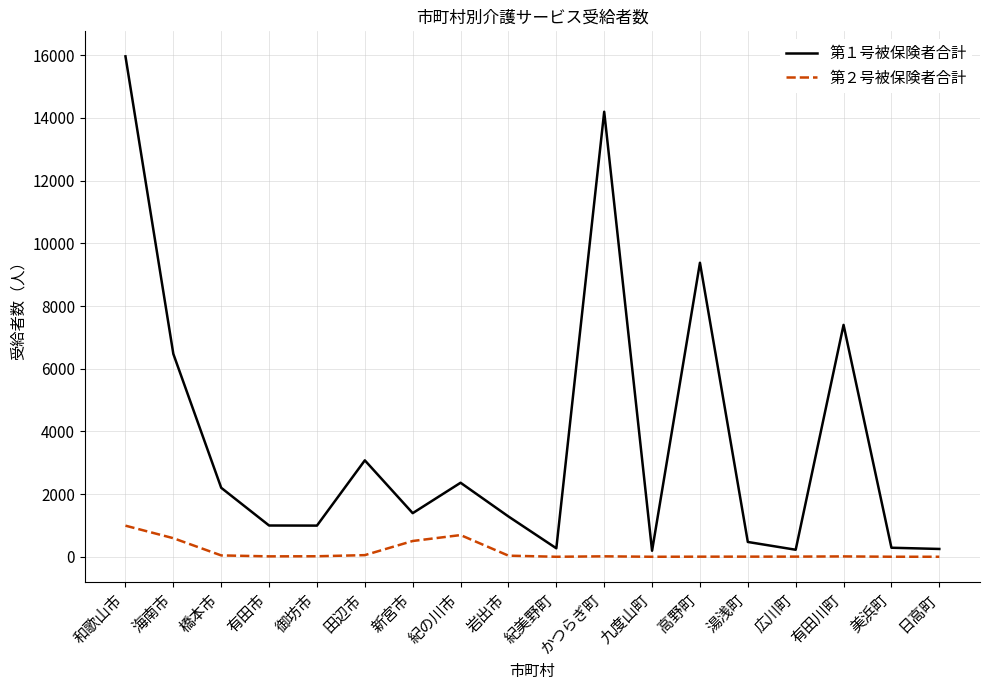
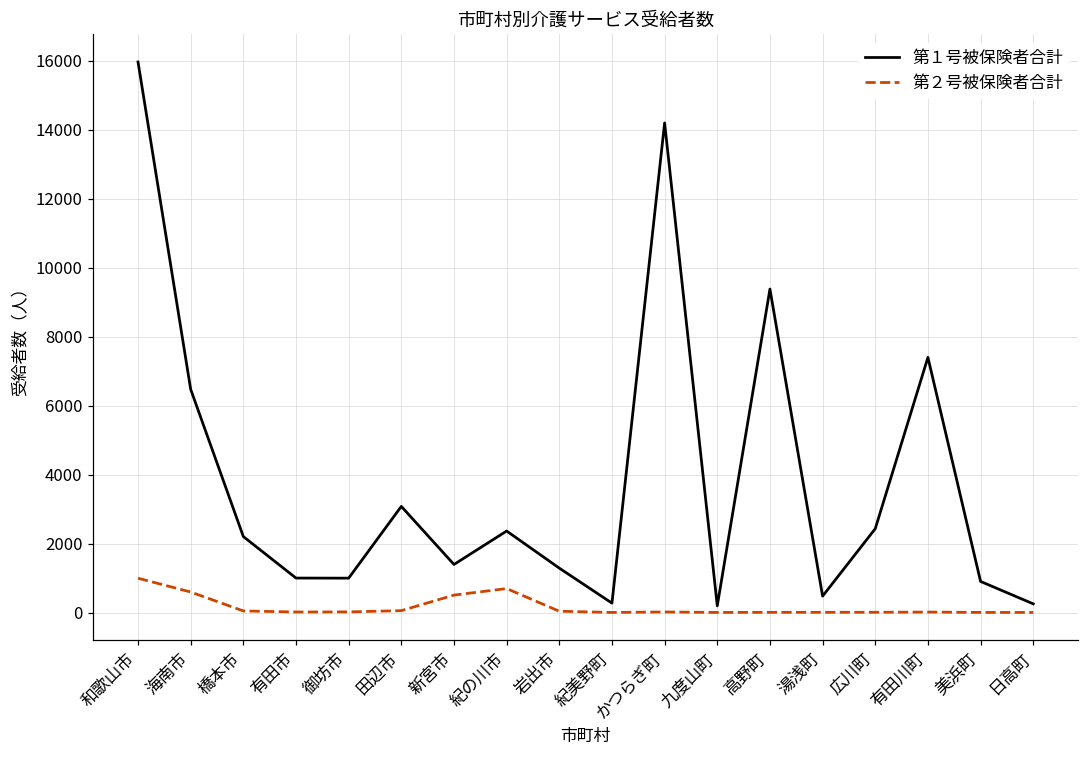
第１号被保険者合計, 広川町: 200 -> 2400
第１号被保険者合計, 美浜町: 300 -> 900
